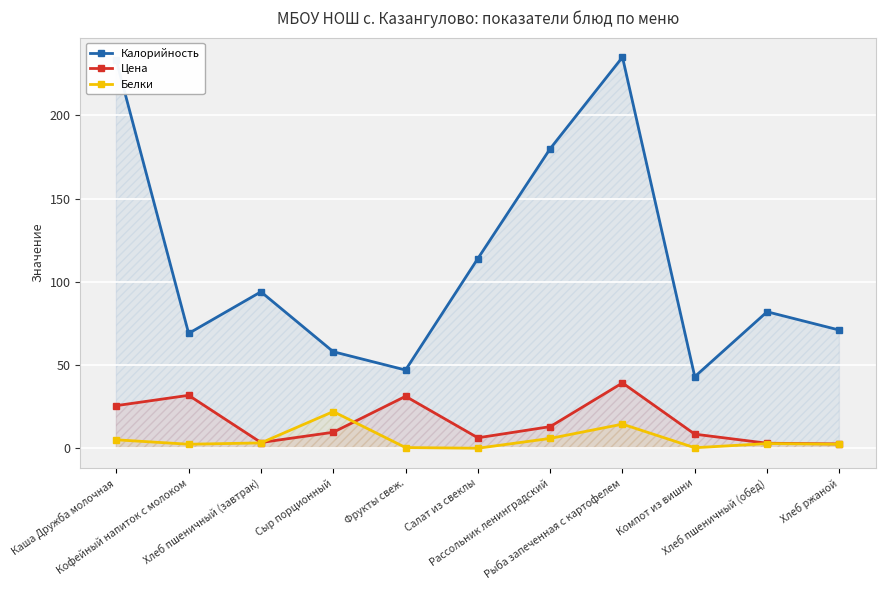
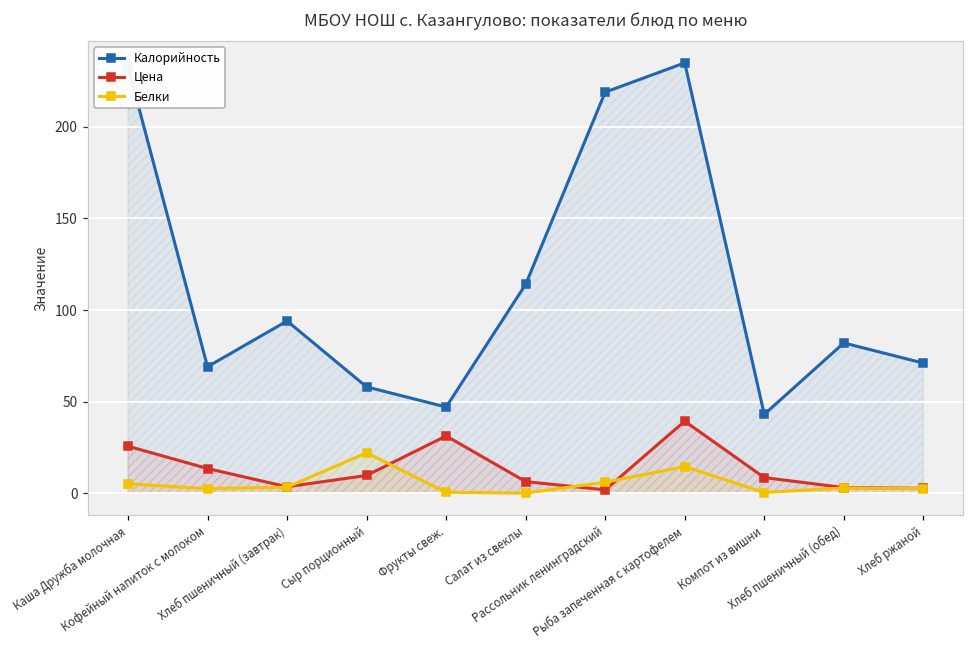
Цена, Кофейный напиток с молоком: 32 -> 13
Калорийность, Рассольник ленинградский: 180 -> 219
Цена, Рассольник ленинградский: 13 -> 2
